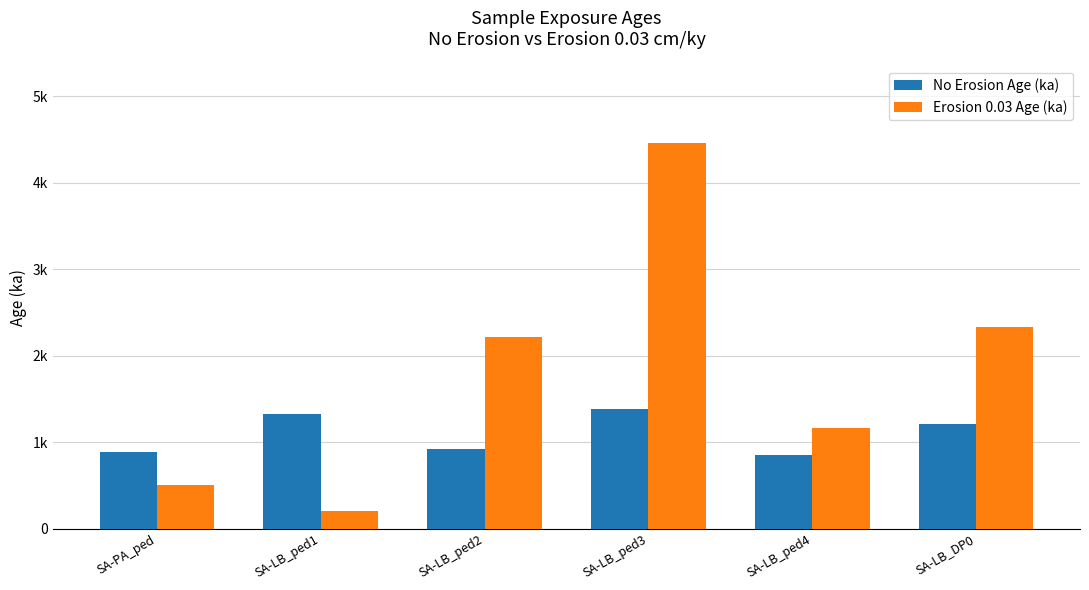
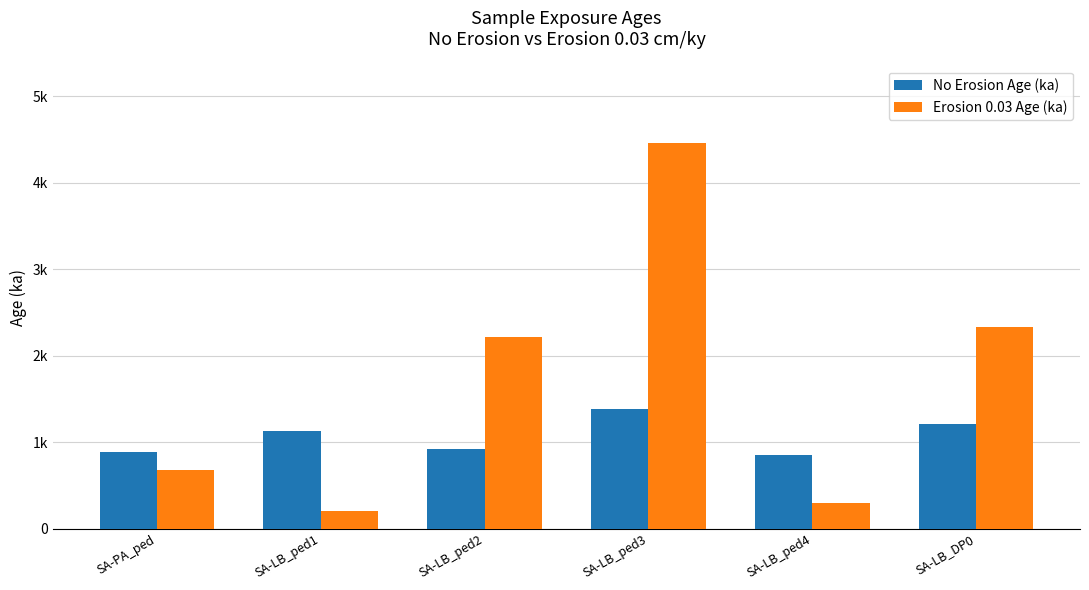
Erosion 0.03 Age (ka), SA-PA_ped: 500 -> 700
No Erosion Age (ka), SA-LB_ped1: 1300 -> 1100
Erosion 0.03 Age (ka), SA-LB_ped4: 1200 -> 300
